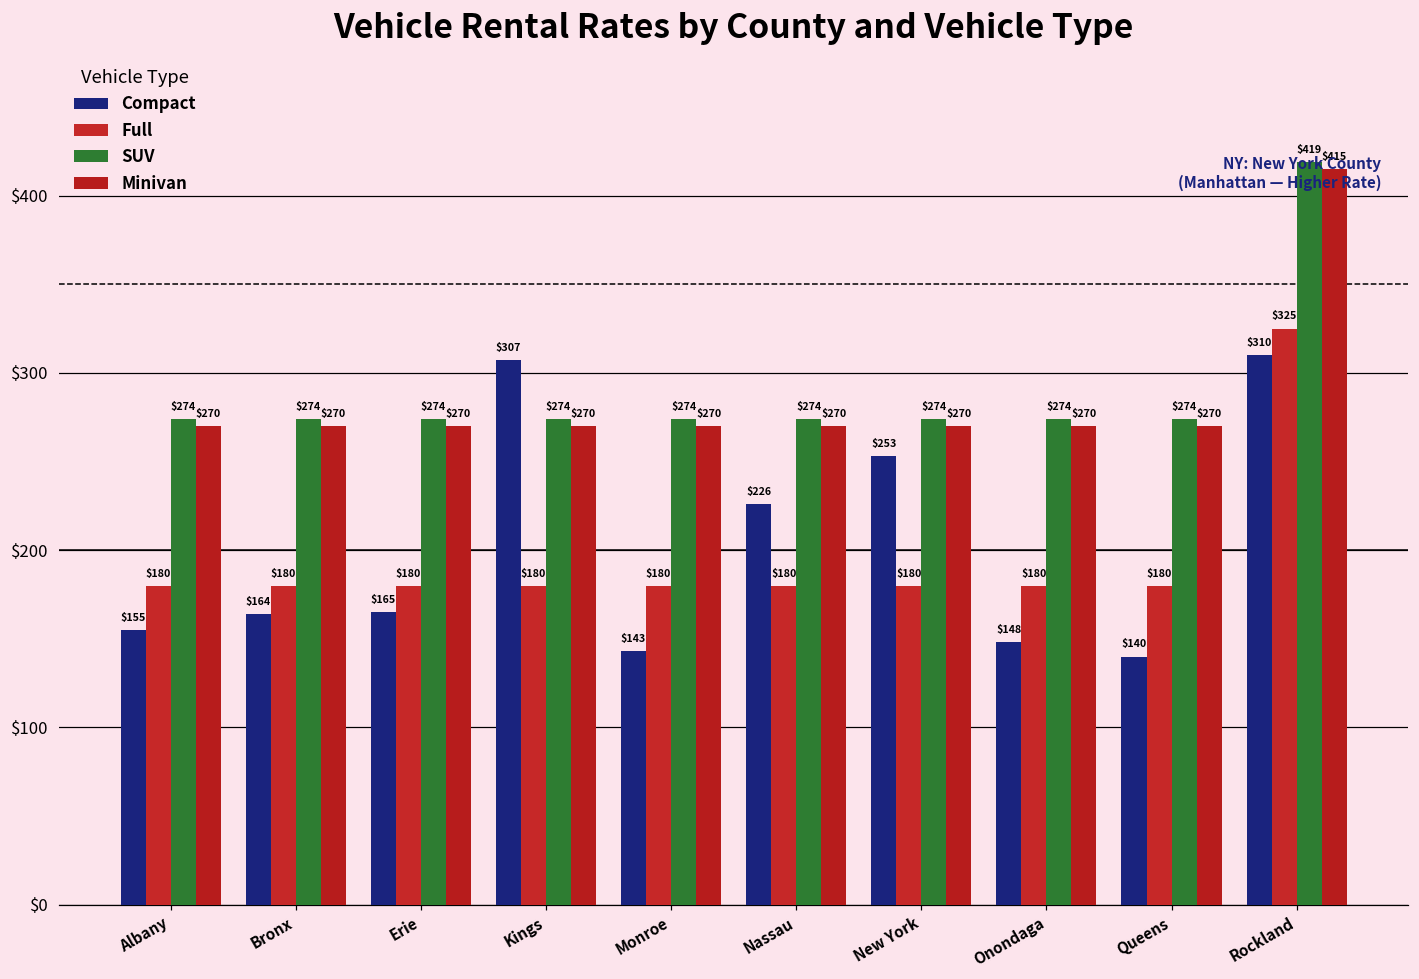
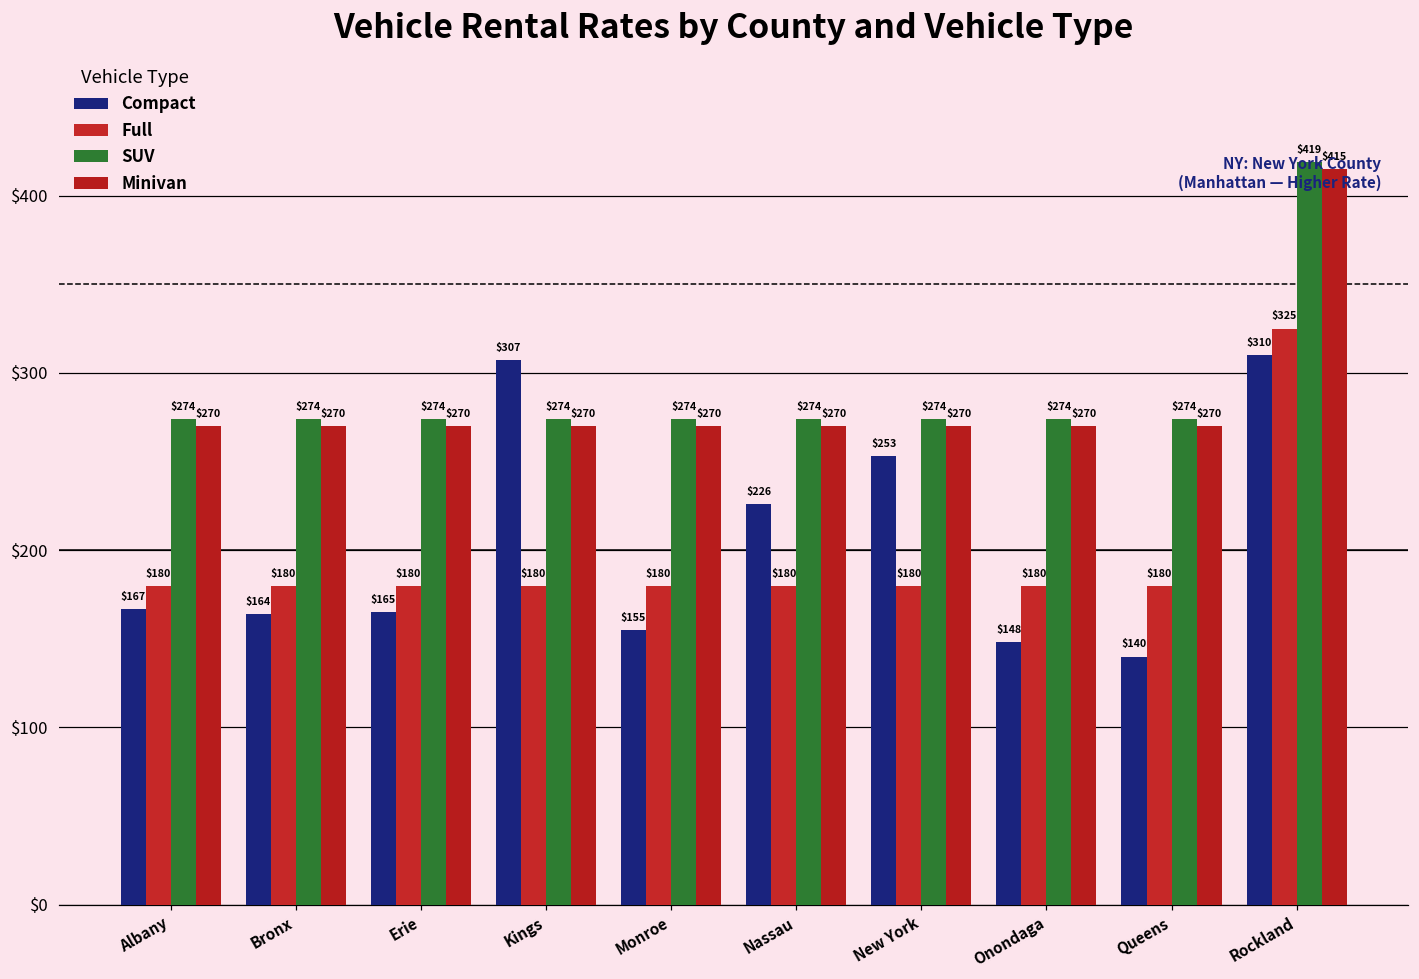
Compact, Albany: $155 -> $167
Compact, Monroe: $143 -> $155
